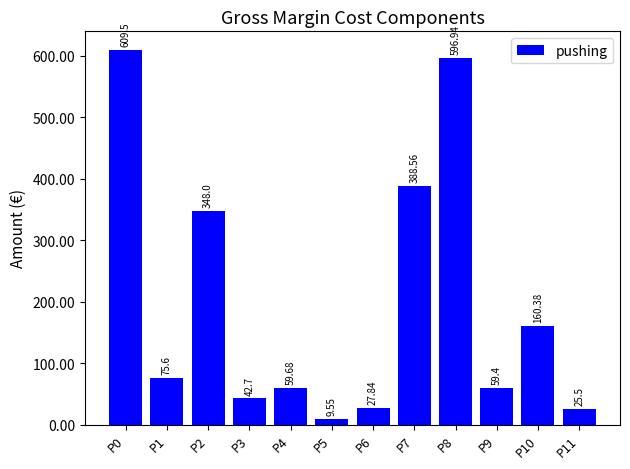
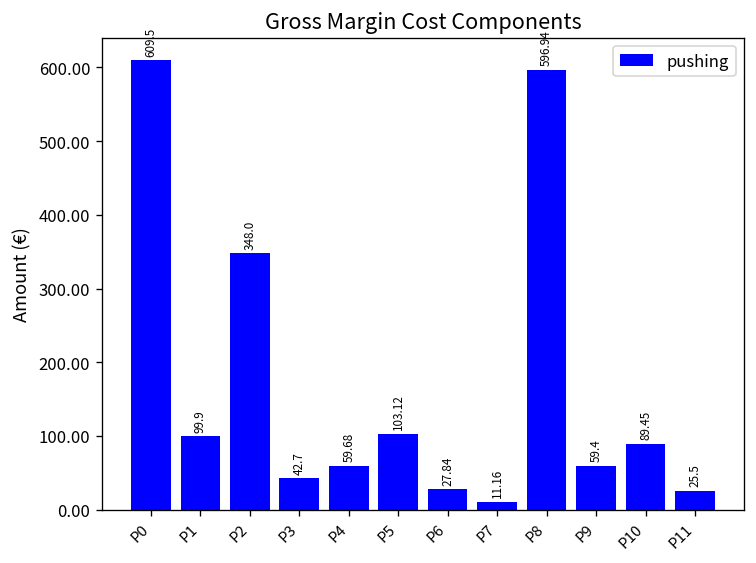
P1: 75.6 -> 99.9
P5: 9.55 -> 103.12
P7: 388.56 -> 11.16
P10: 160.38 -> 89.45
